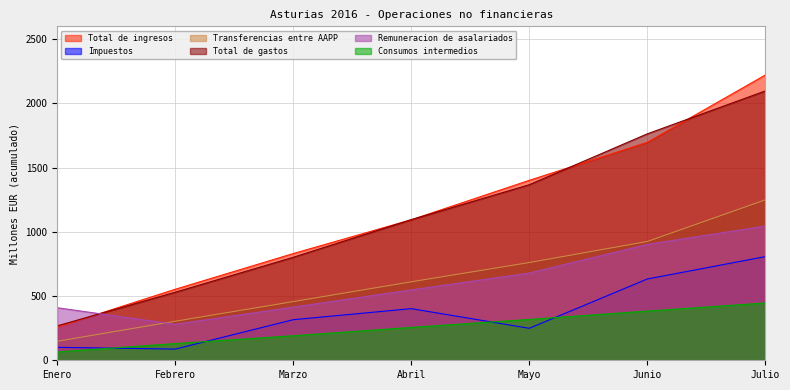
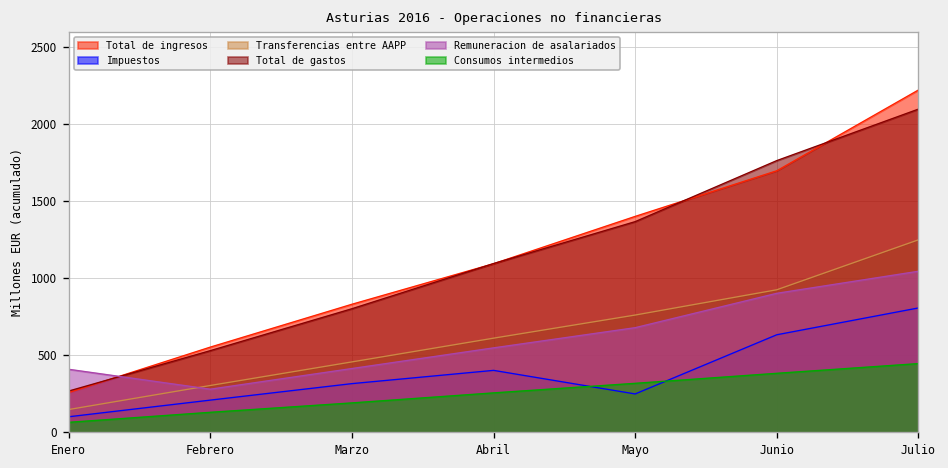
Impuestos, Febrero: 90 -> 210
